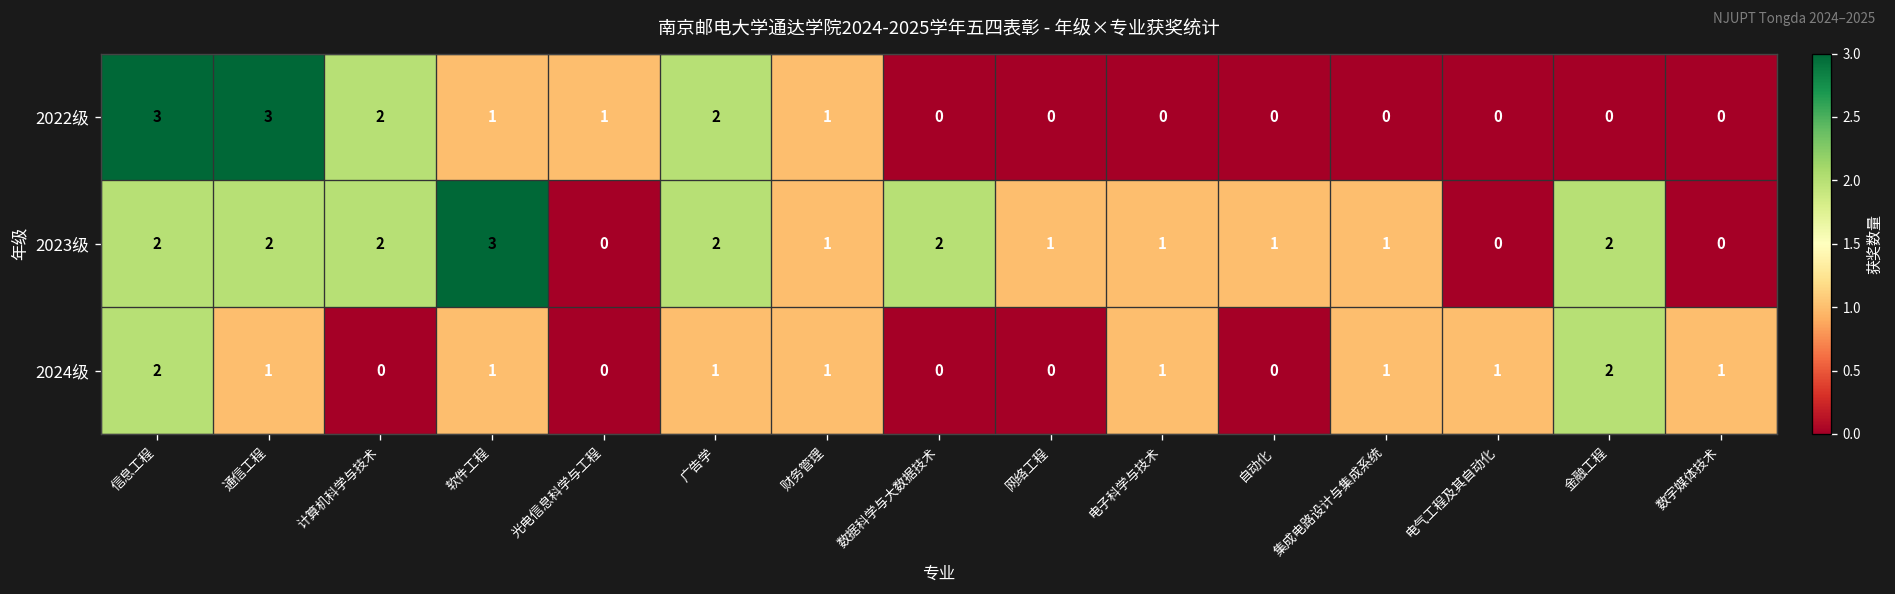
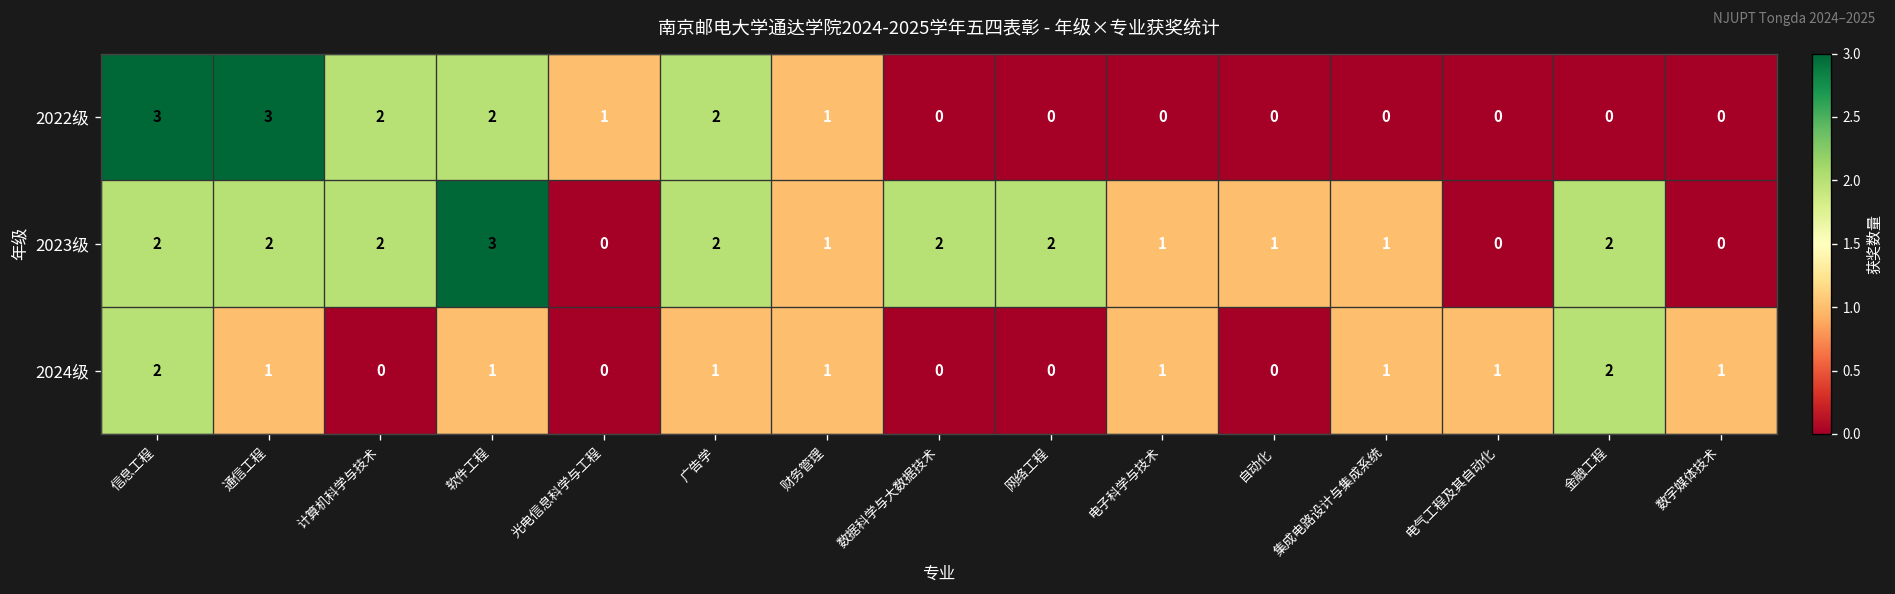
2022级, 软件工程: 1 -> 2
2023级, 网络工程: 1 -> 2
